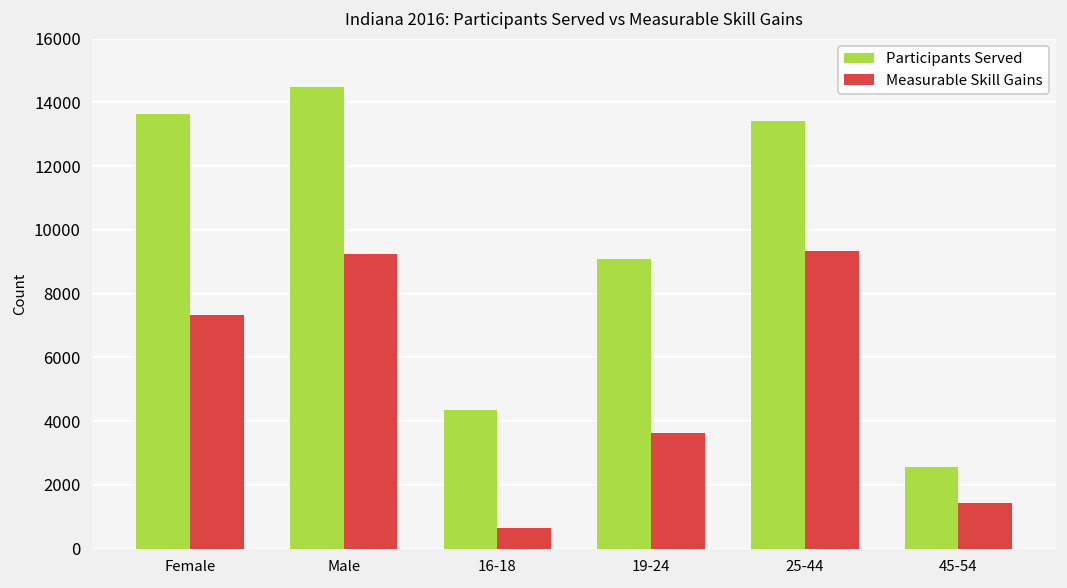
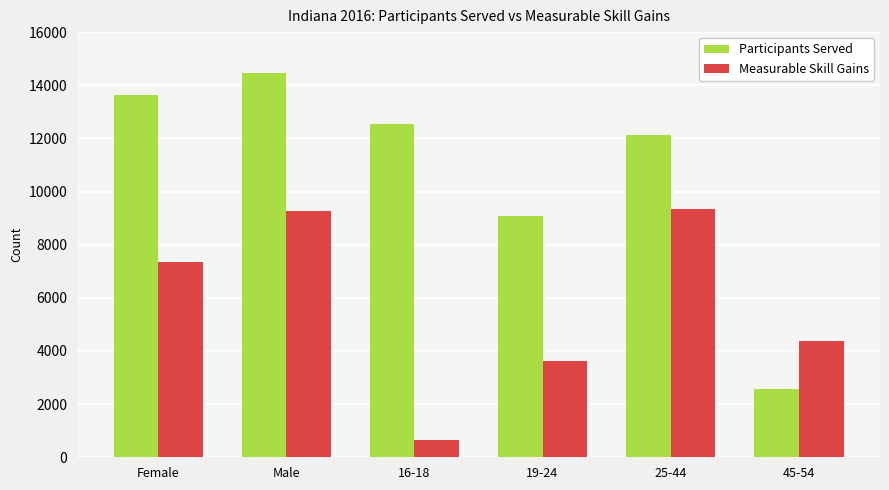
Participants Served, 16-18: 4300 -> 12500
Participants Served, 25-44: 13400 -> 12100
Measurable Skill Gains, 45-54: 1400 -> 4400
